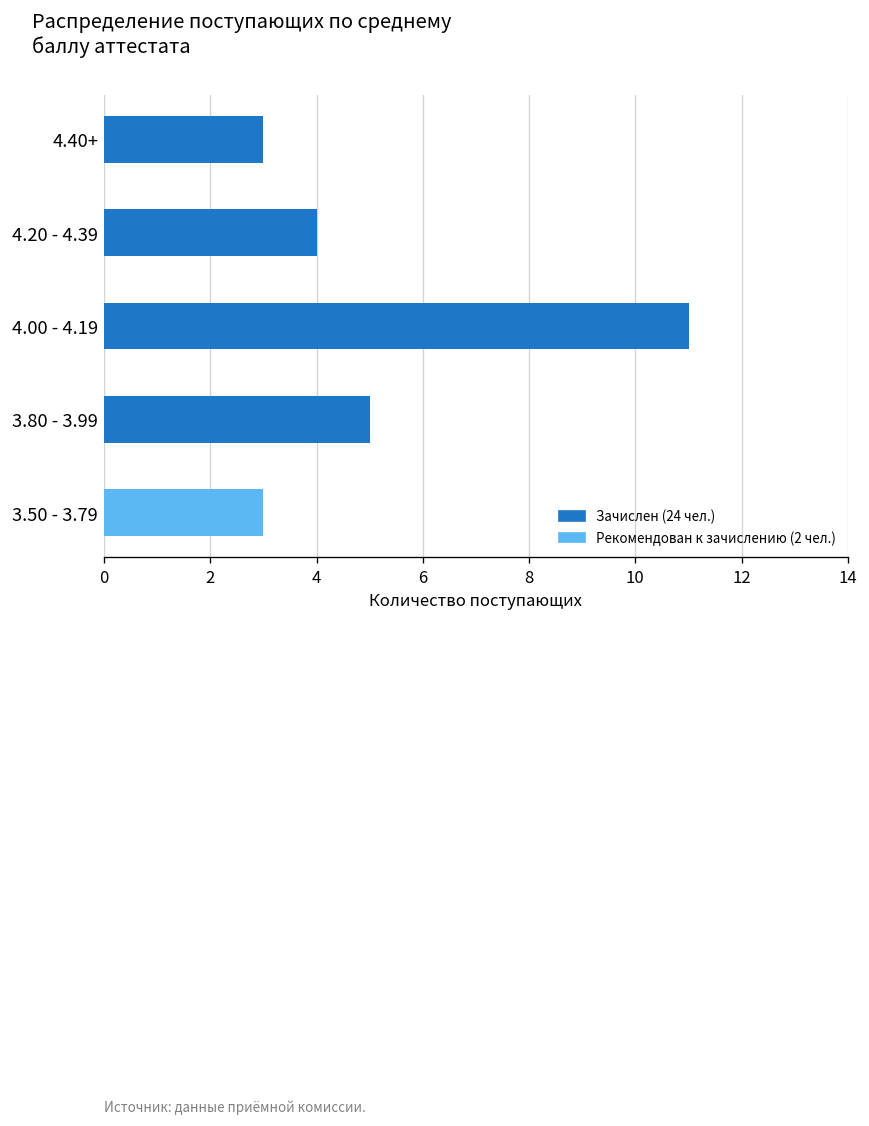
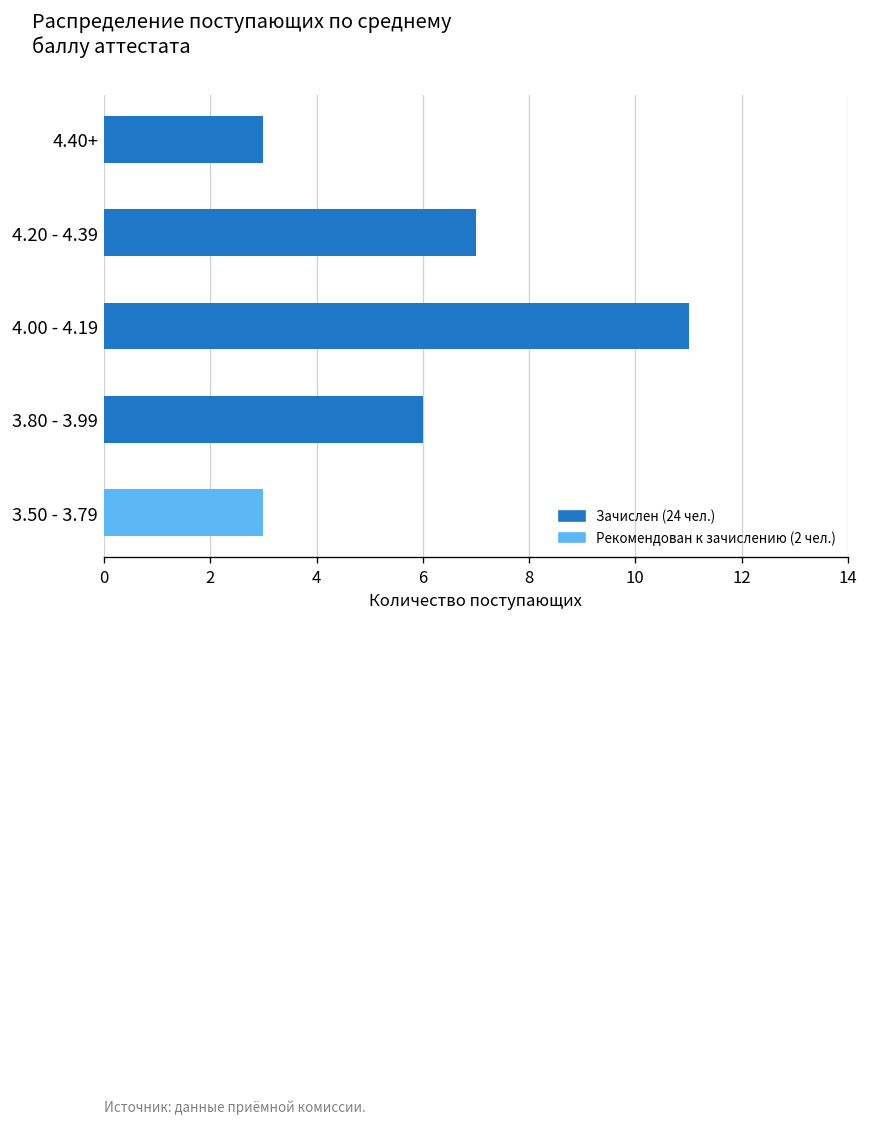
4.20 - 4.39: 4 -> 7
3.80 - 3.99: 5 -> 6
